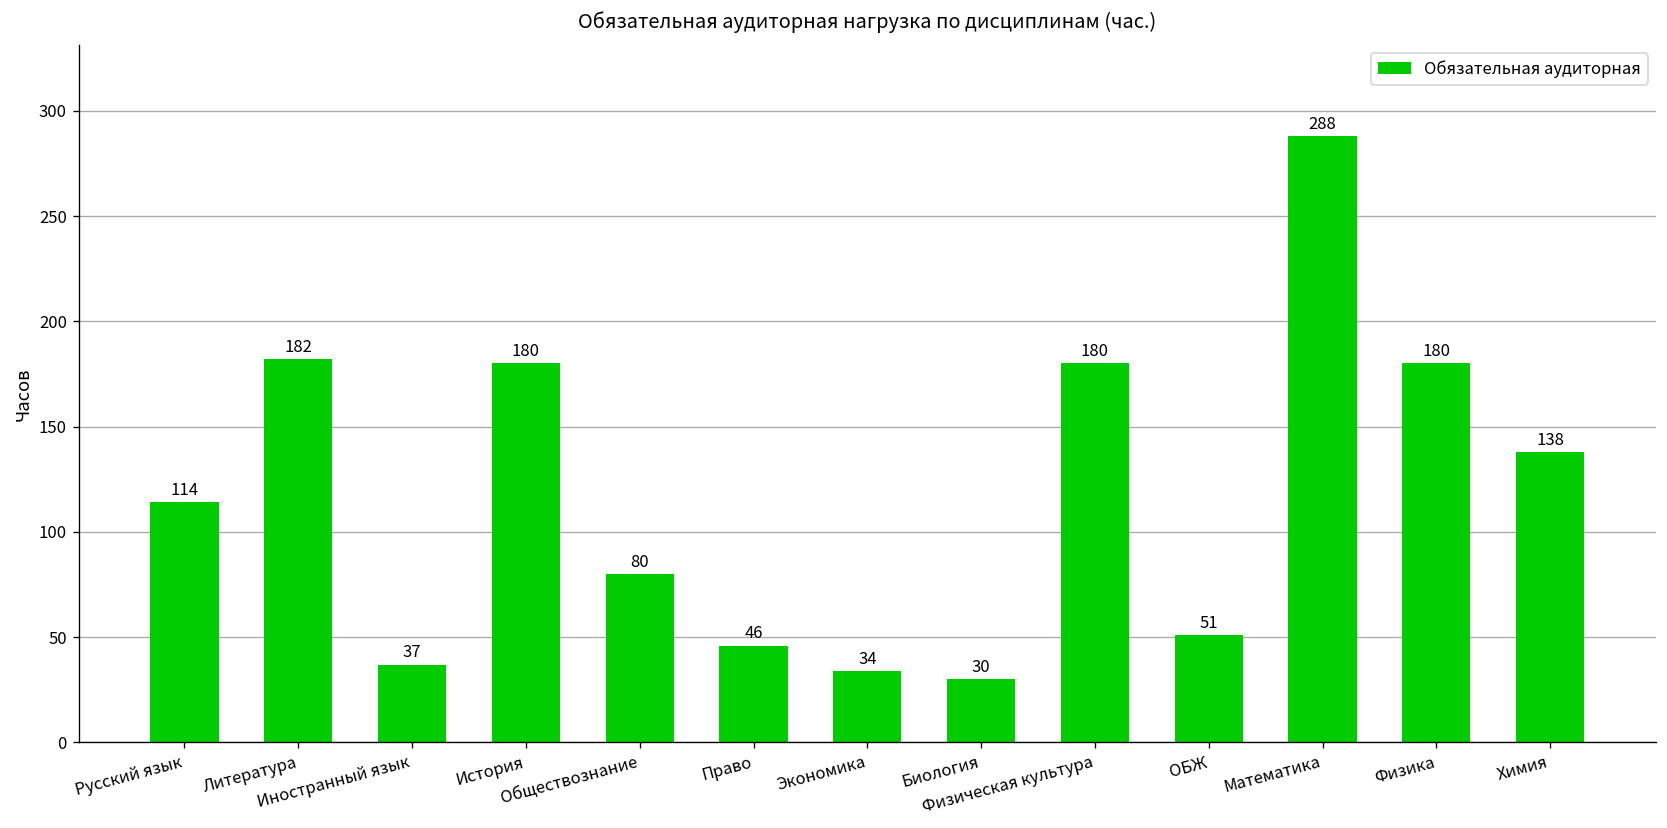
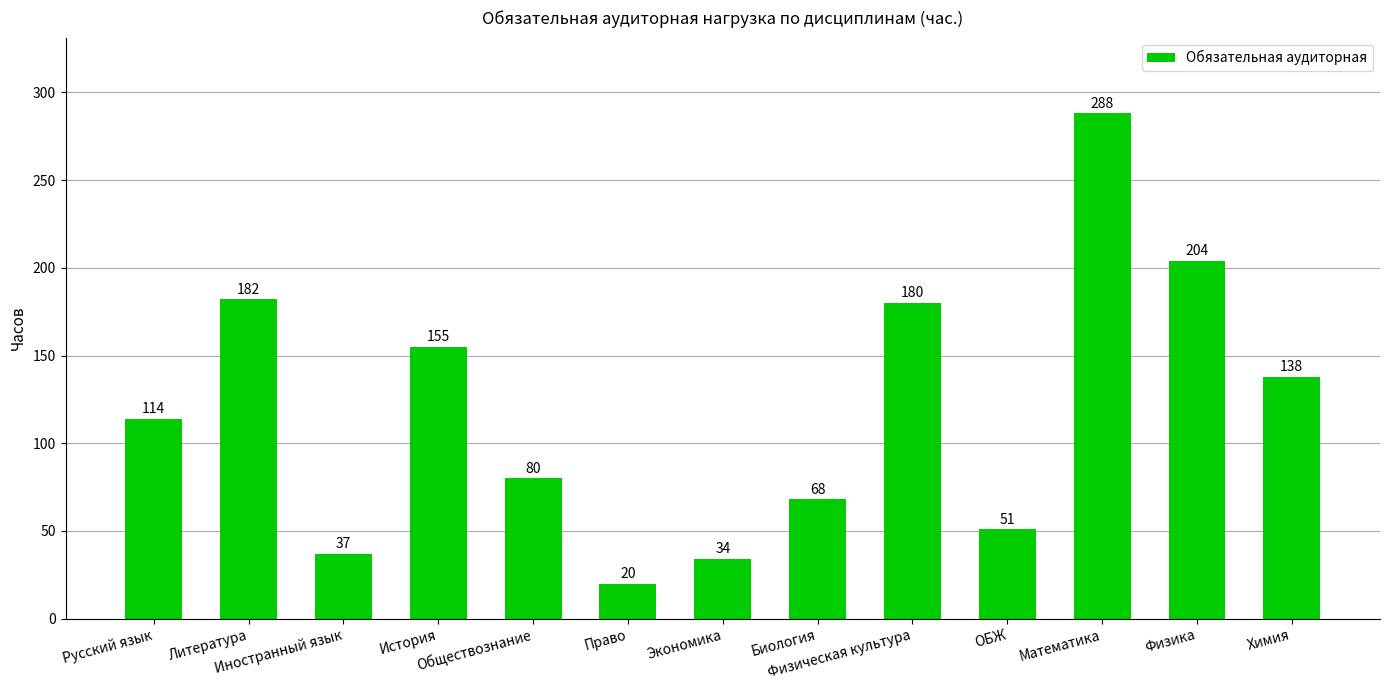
История: 180 -> 155
Право: 46 -> 20
Биология: 30 -> 68
Физика: 180 -> 204
